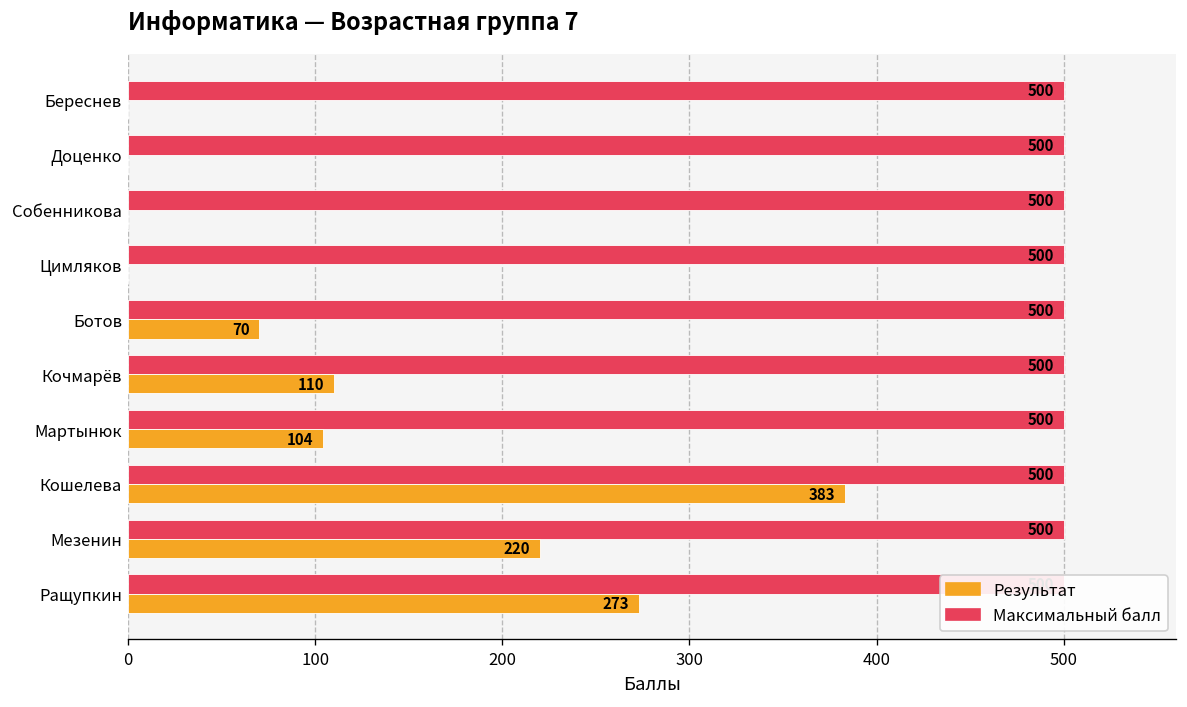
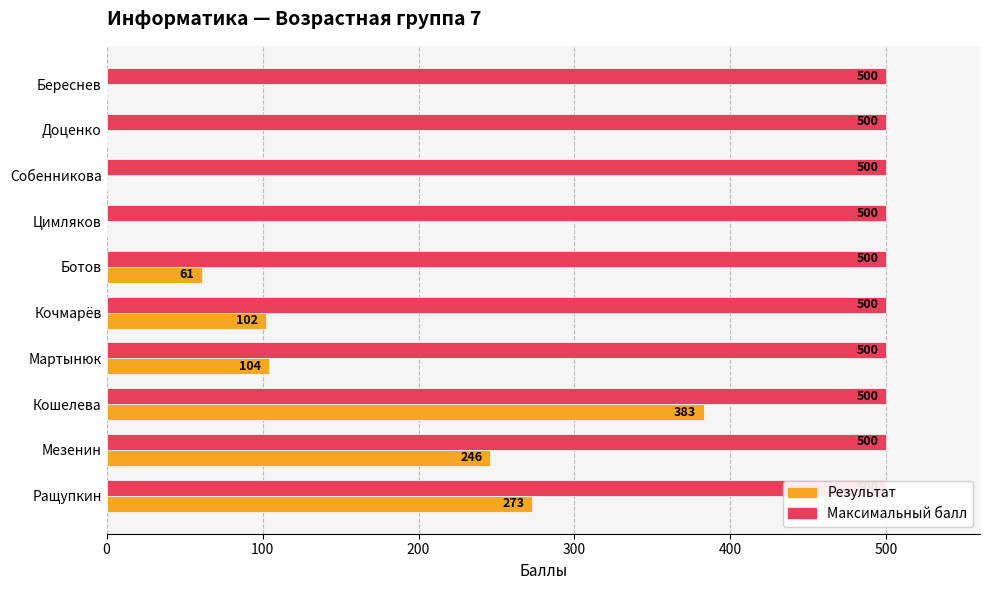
Результат, Ботов: 70 -> 61
Результат, Кочмарёв: 110 -> 102
Результат, Мезенин: 220 -> 246
